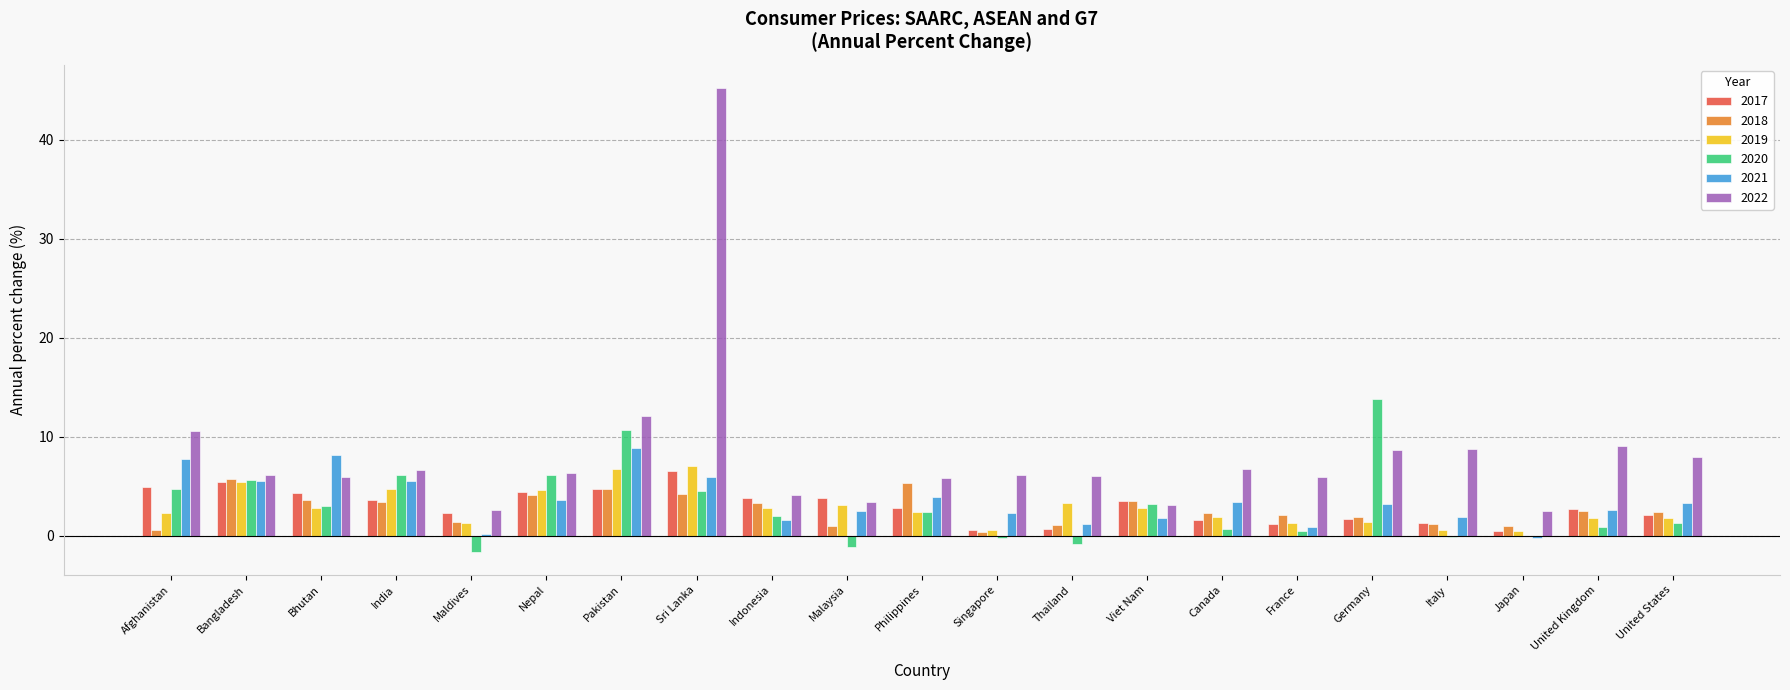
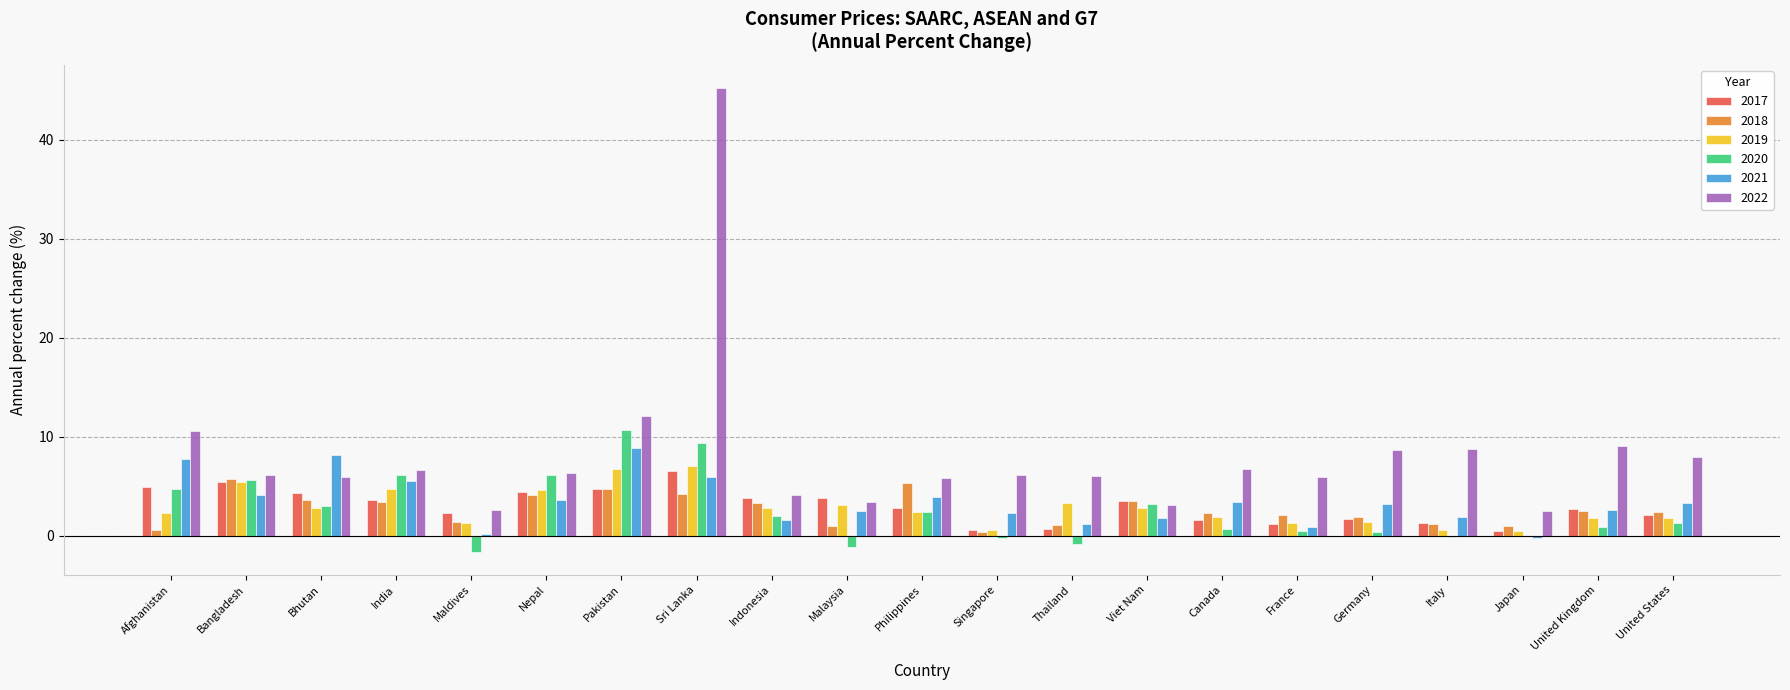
2021, Bangladesh: 6 -> 4
2020, Sri Lanka: 5 -> 9
2020, Germany: 14 -> 0
